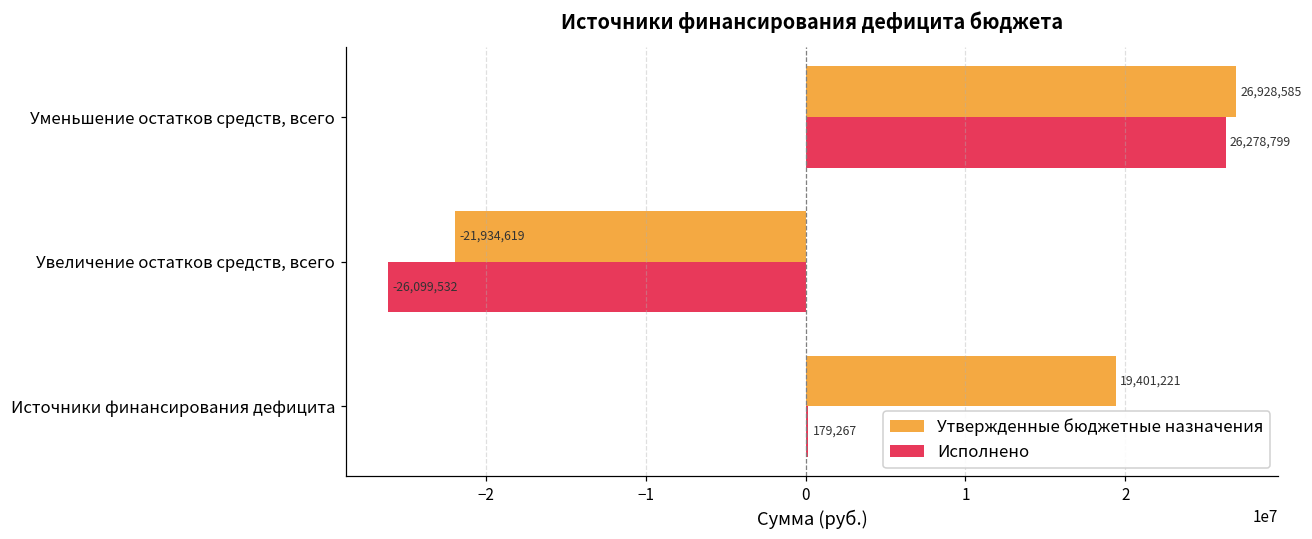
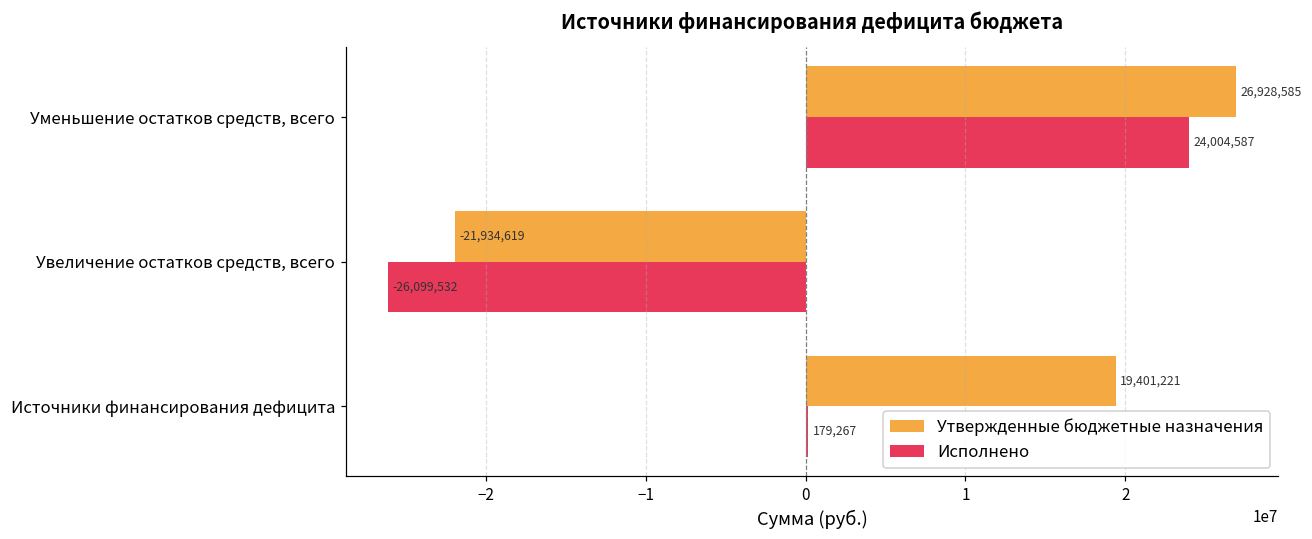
Исполнено, Уменьшение остатков средств, всего: 26,278,799 -> 24,004,587
